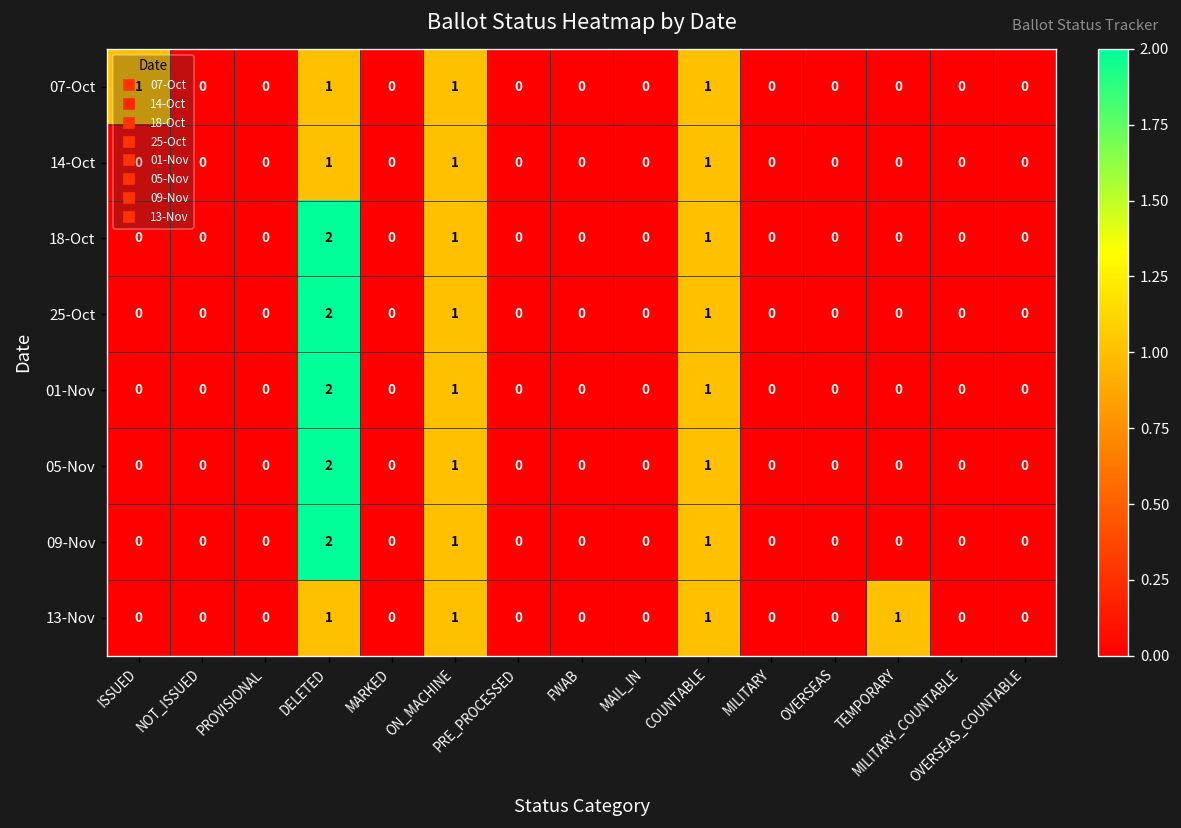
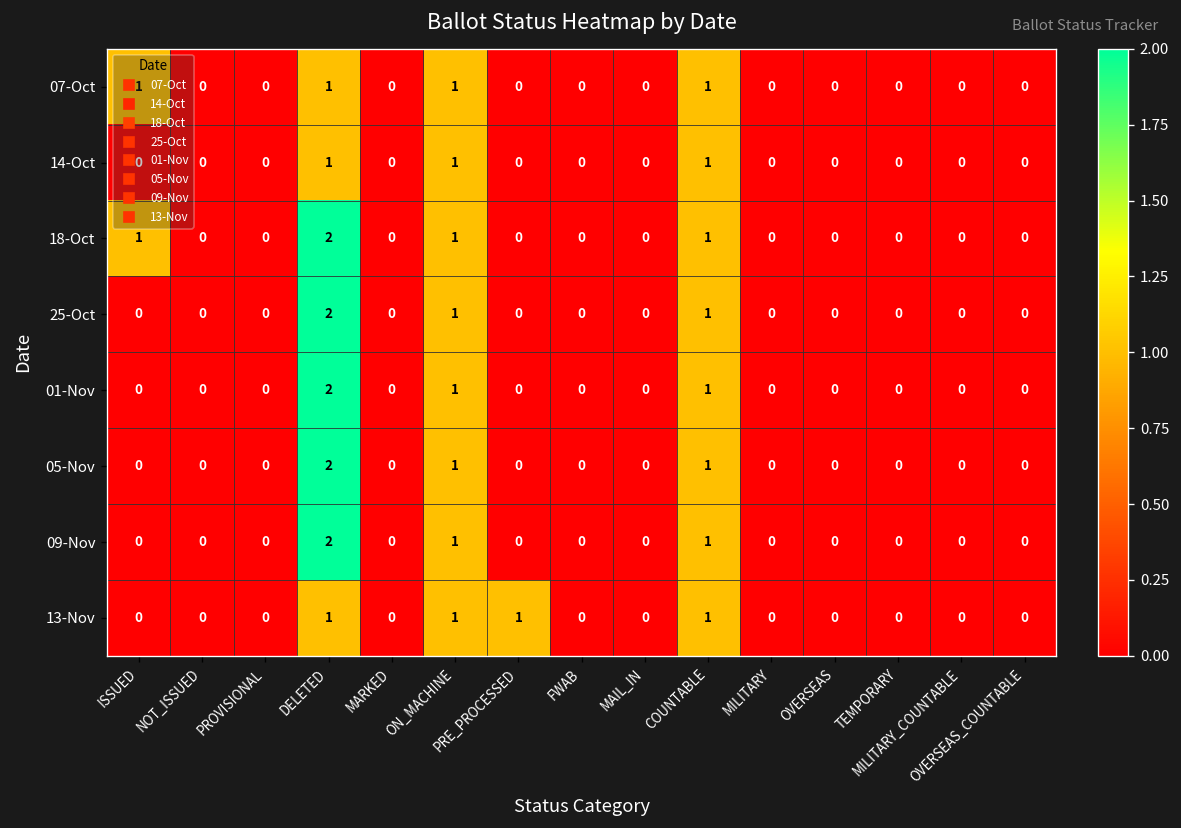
18-Oct, ISSUED: 0 -> 1
13-Nov, PRE_PROCESSED: 0 -> 1
13-Nov, TEMPORARY: 1 -> 0
